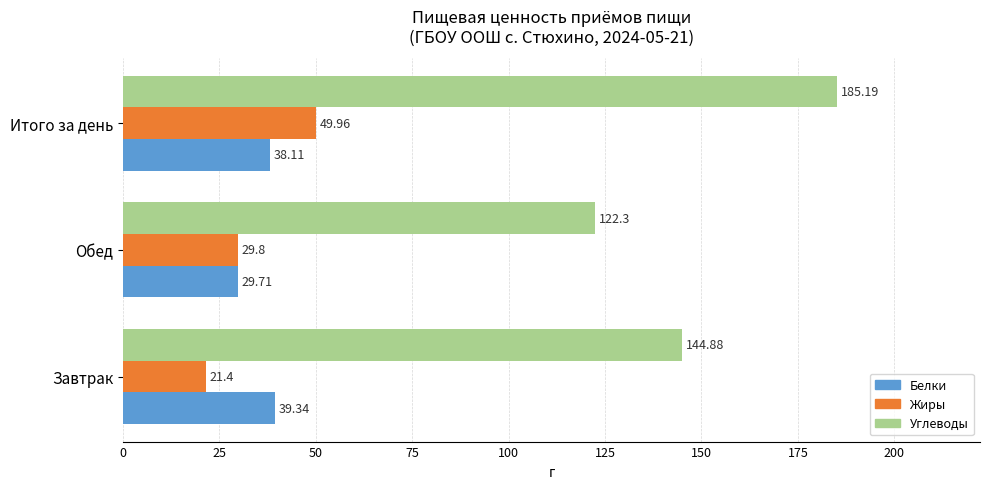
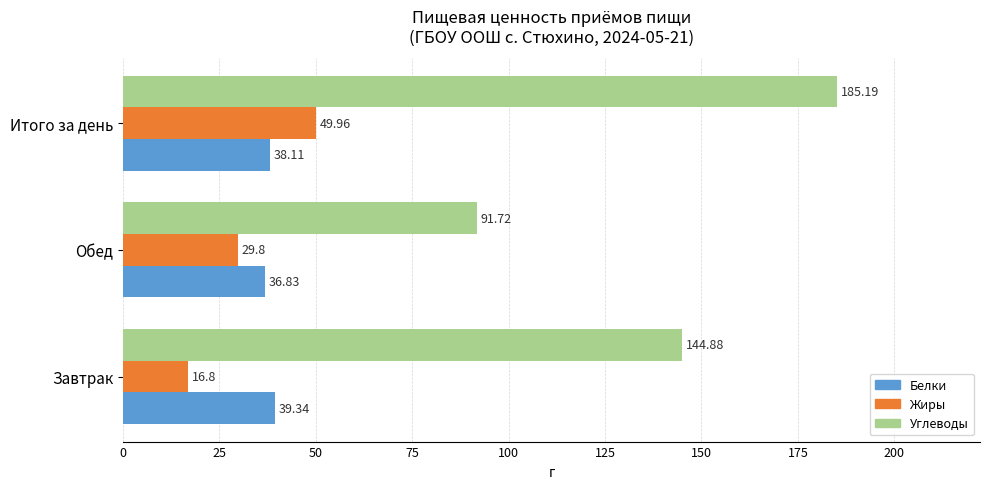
Углеводы, Обед: 122.3 -> 91.72
Белки, Обед: 29.71 -> 36.83
Жиры, Завтрак: 21.4 -> 16.8
